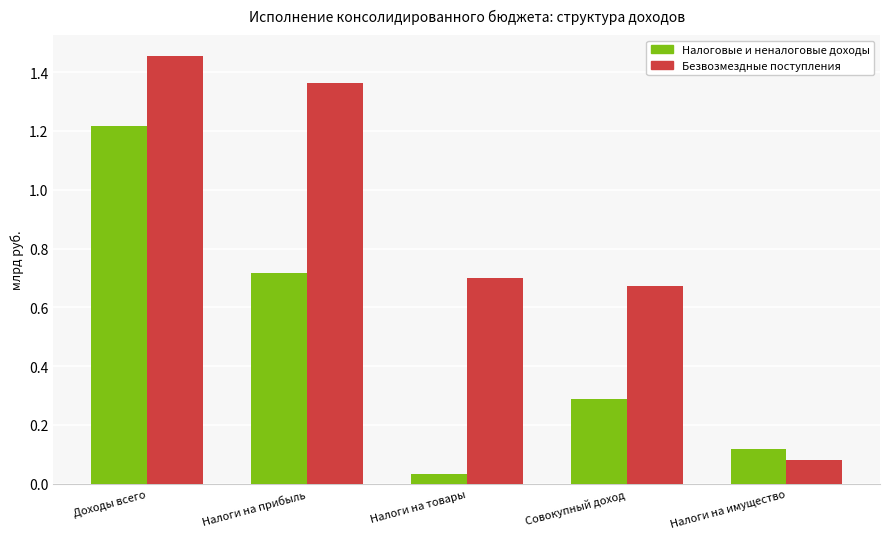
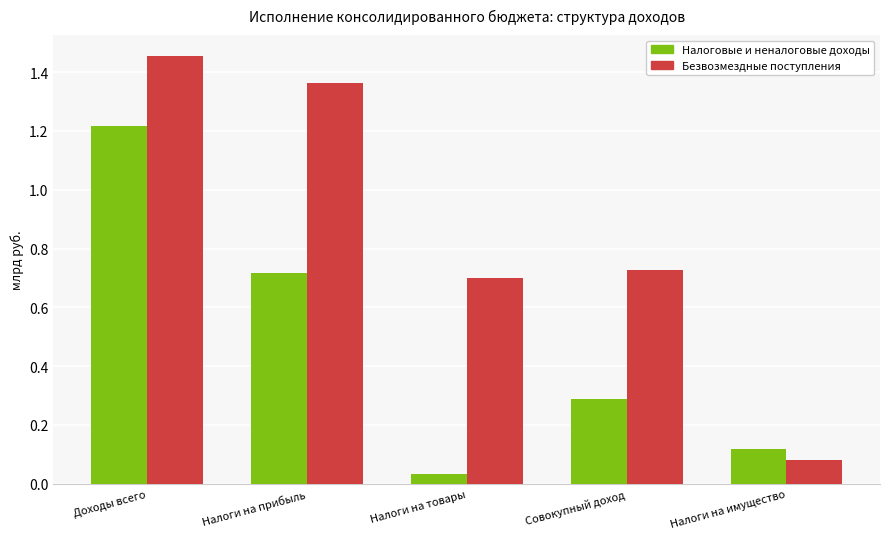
Безвозмездные поступления, Совокупный доход: 0.67 -> 0.73
